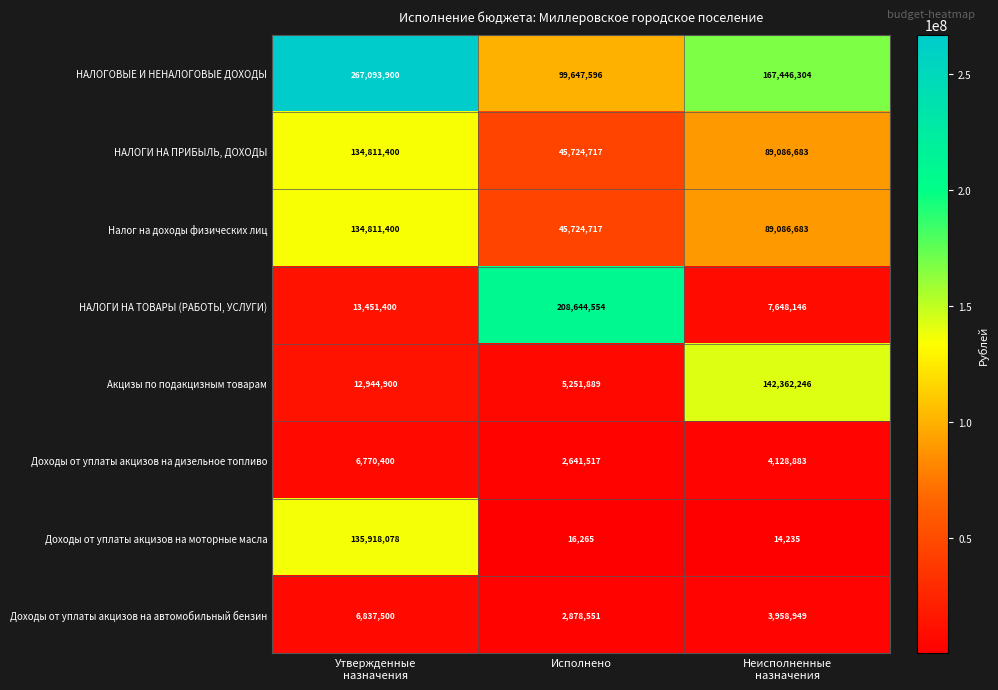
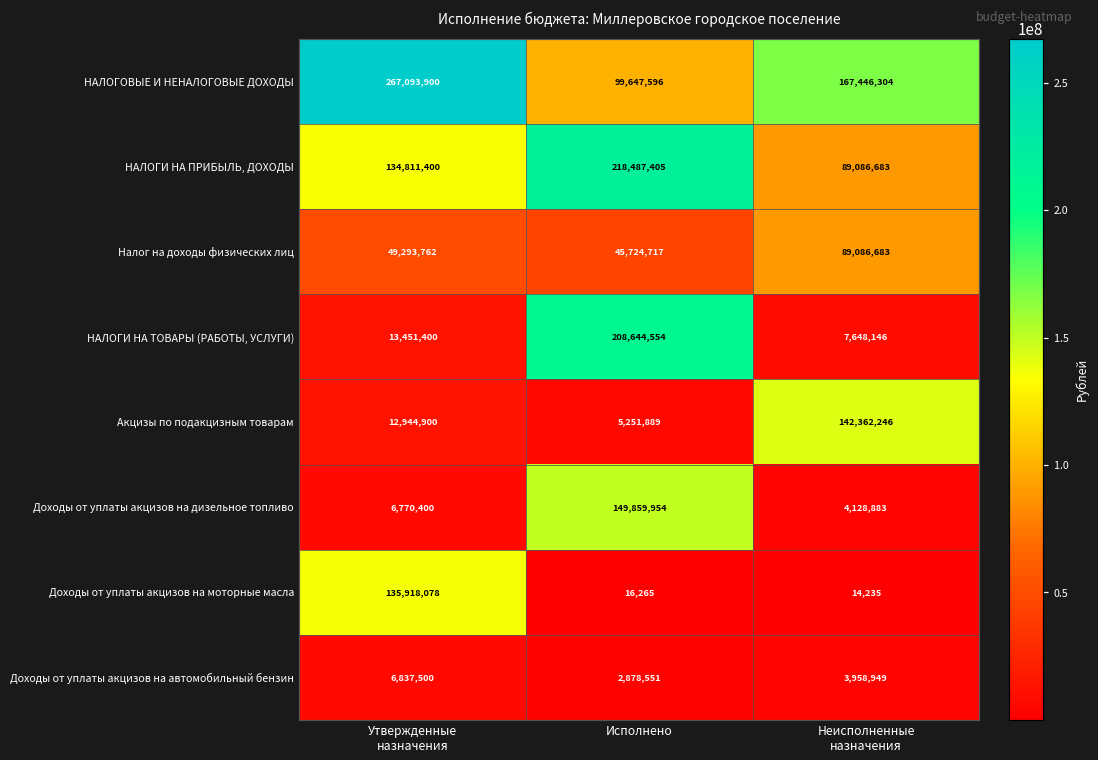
НАЛОГИ НА ПРИБЫЛЬ, ДОХОДЫ, Исполнено: 45,724,717 -> 218,487,405
Налог на доходы физических лиц, Утвержденные назначения: 134,811,400 -> 49,293,762
Доходы от уплаты акцизов на дизельное топливо, Исполнено: 2,641,517 -> 149,859,954
